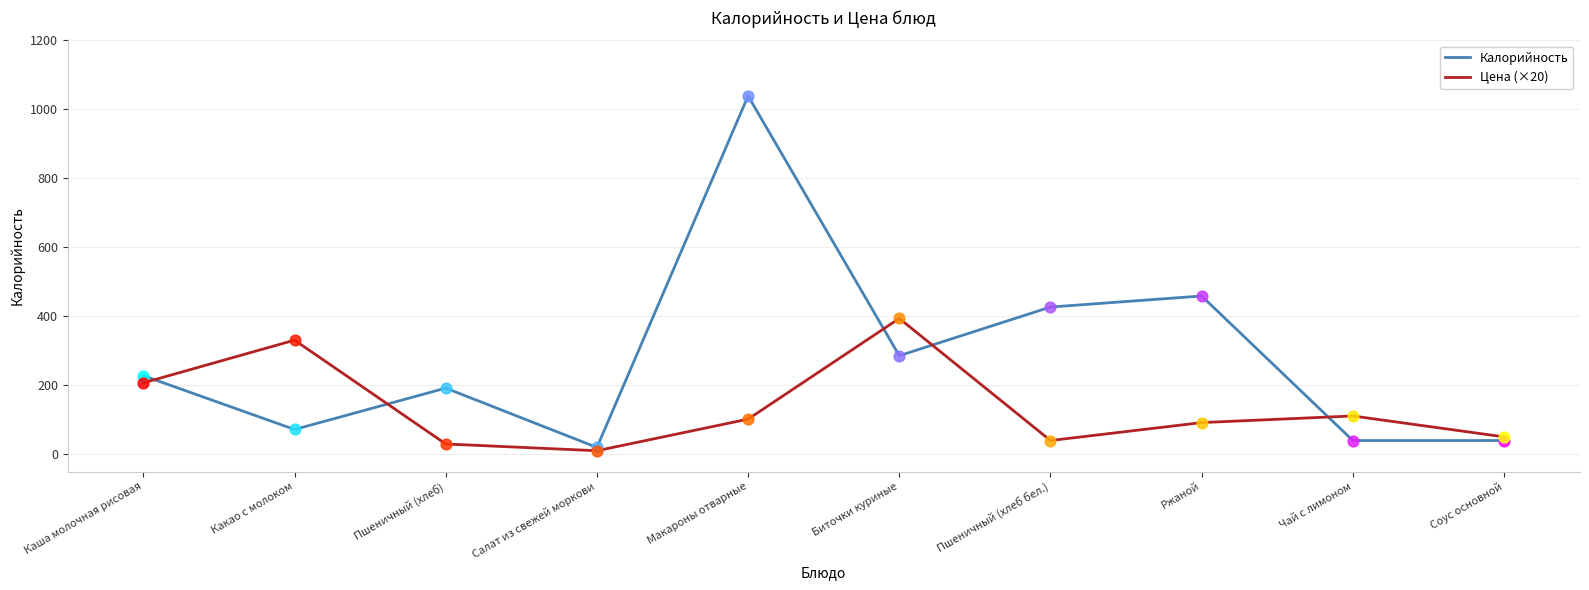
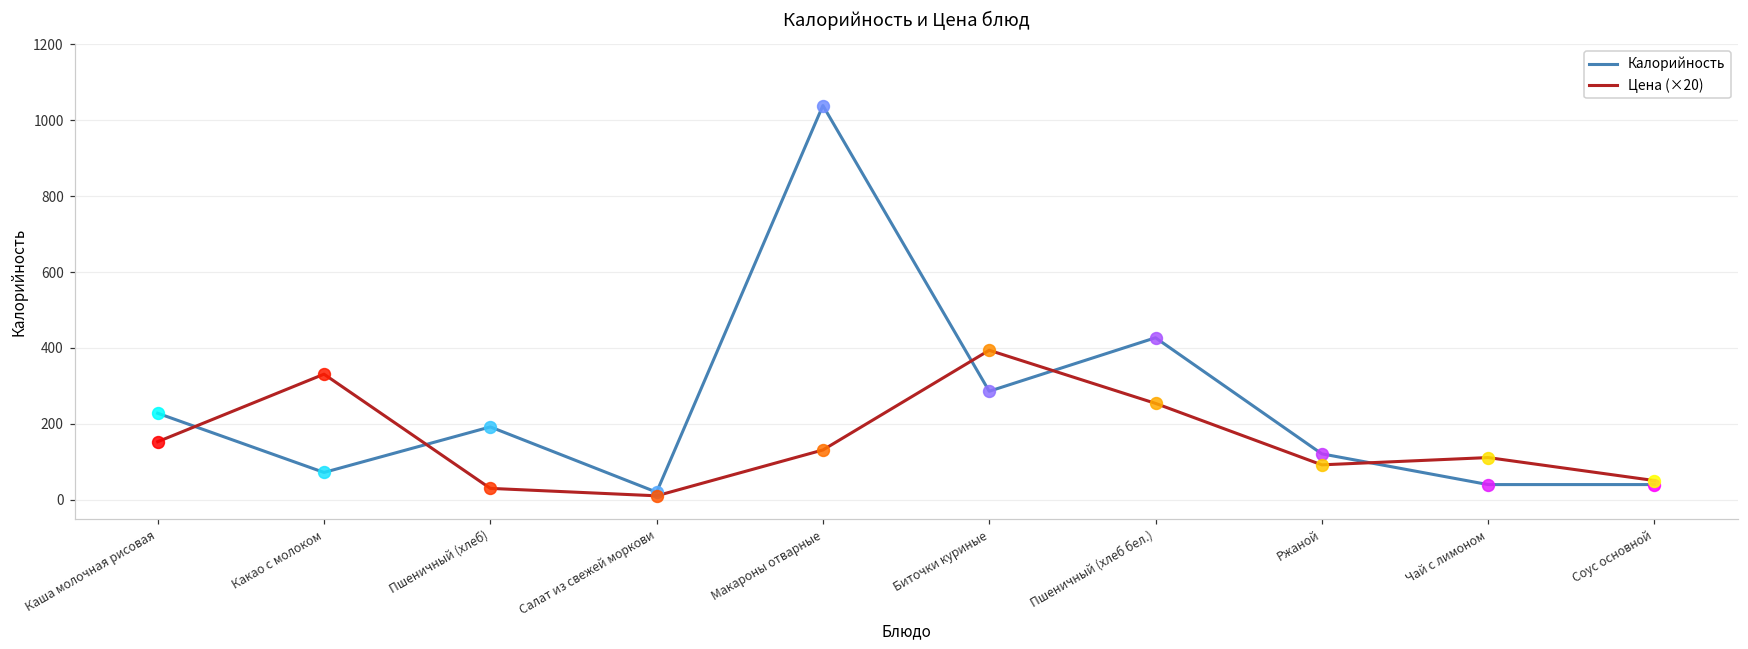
Цена (×20), Каша молочная рисовая: 210 -> 150
Цена (×20), Макароны отварные: 100 -> 130
Цена (×20), Пшеничный (хлеб бел.): 40 -> 250
Калорийность, Ржаной: 460 -> 120
